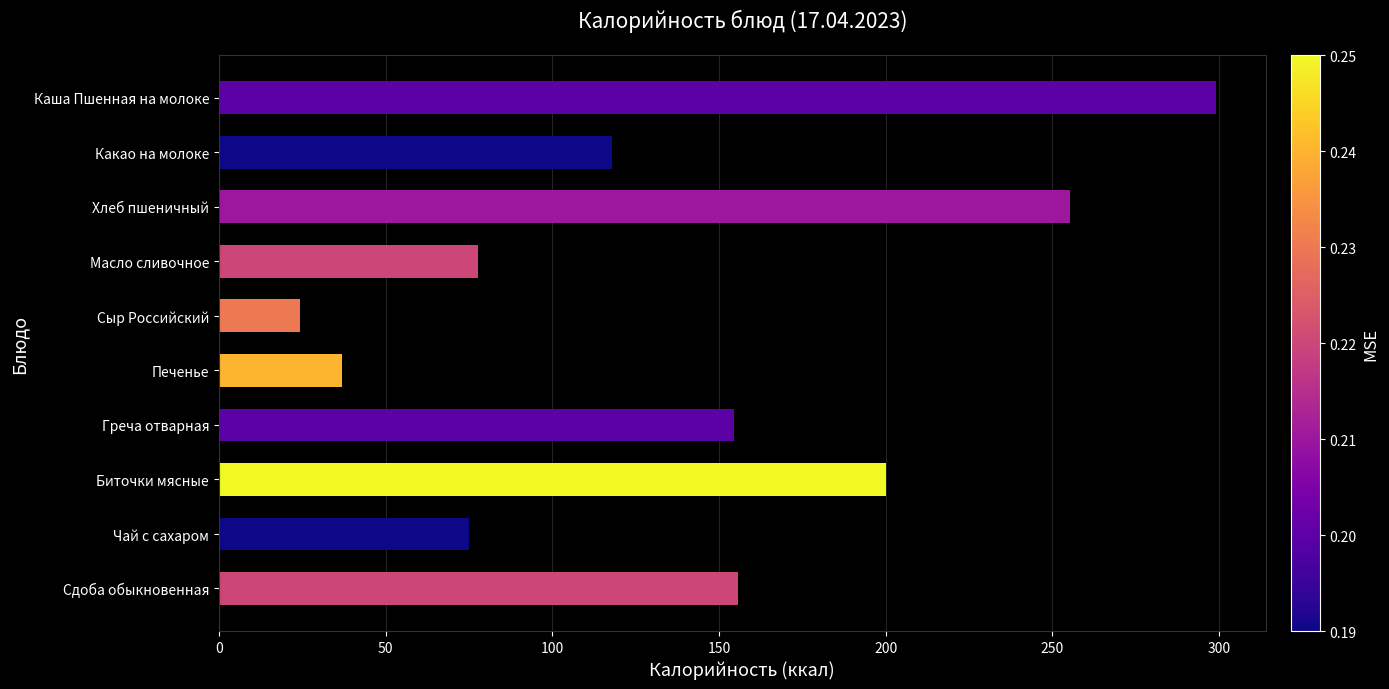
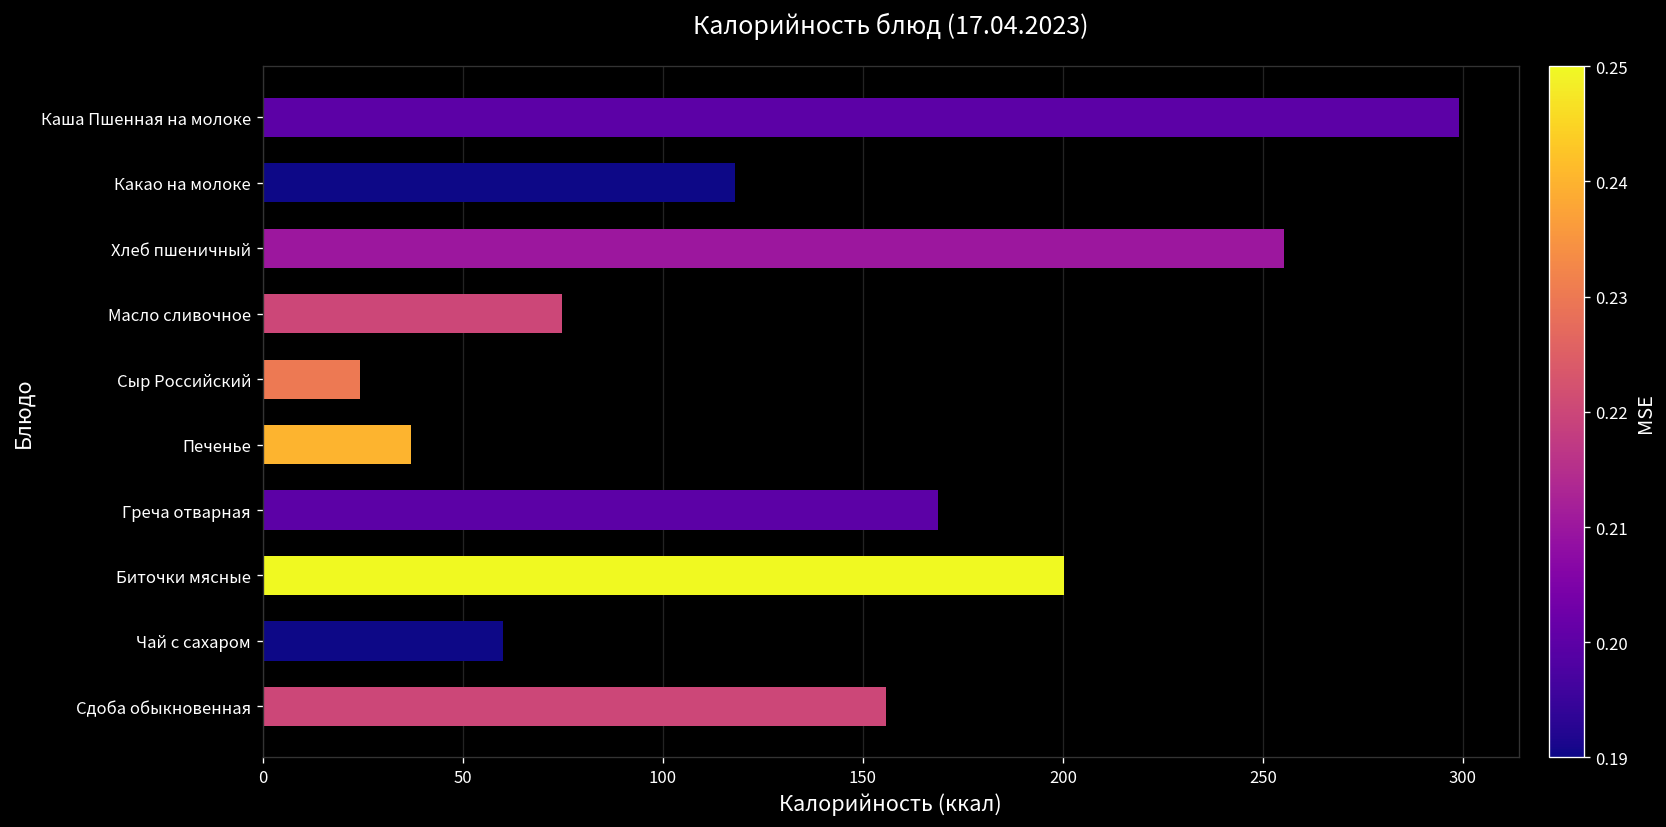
Масло сливочное: 78 -> 75
Греча отварная: 155 -> 169
Чай с сахаром: 75 -> 60
